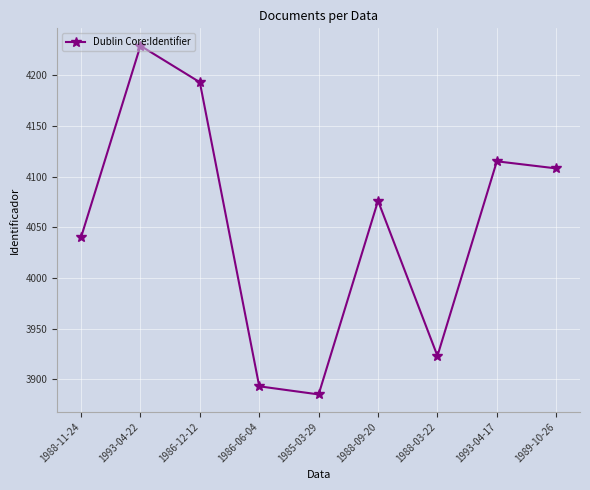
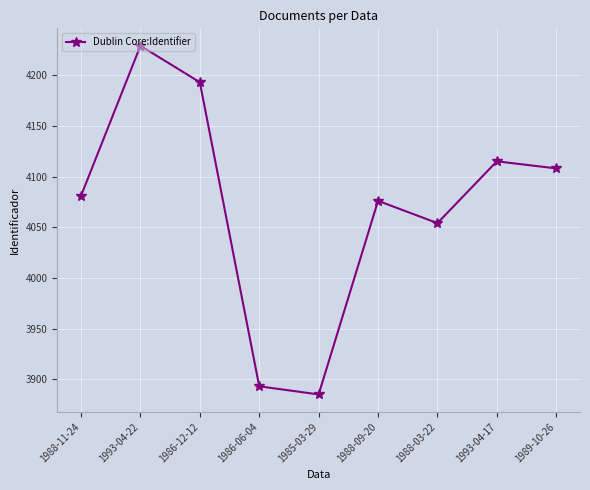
1988-11-24: 4040 -> 4081
1988-03-22: 3923 -> 4054
